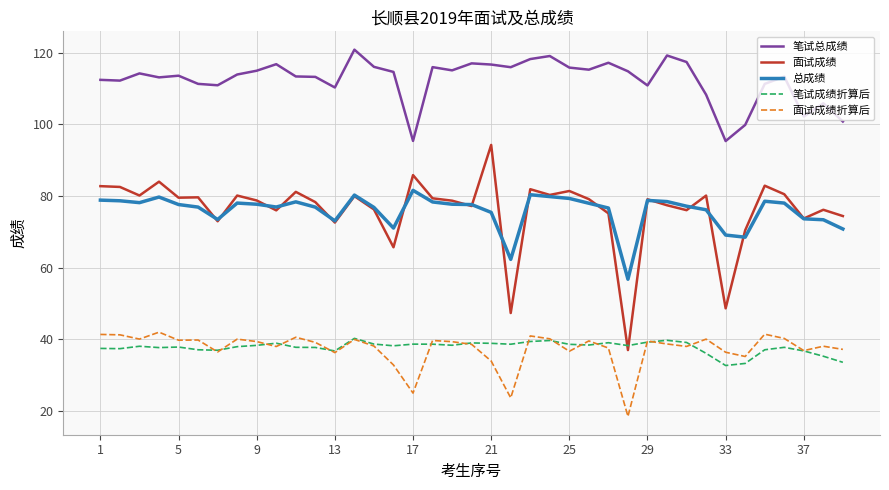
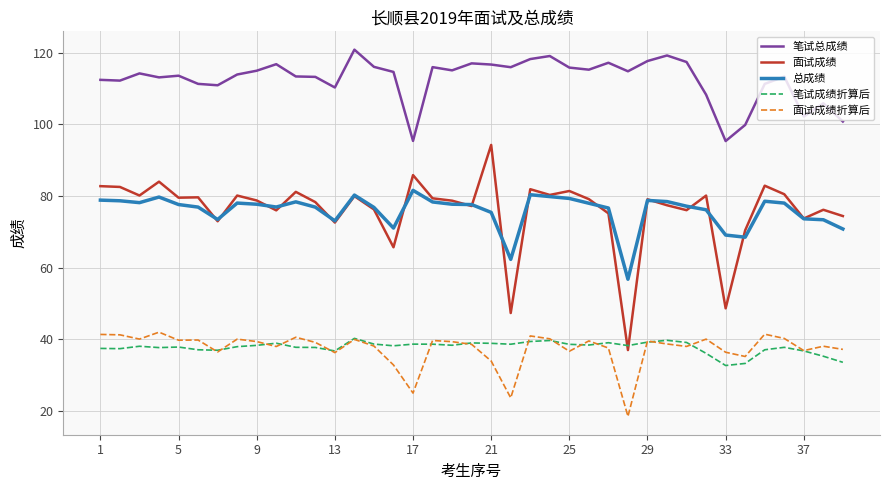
笔试总成绩, 29: 111 -> 118
